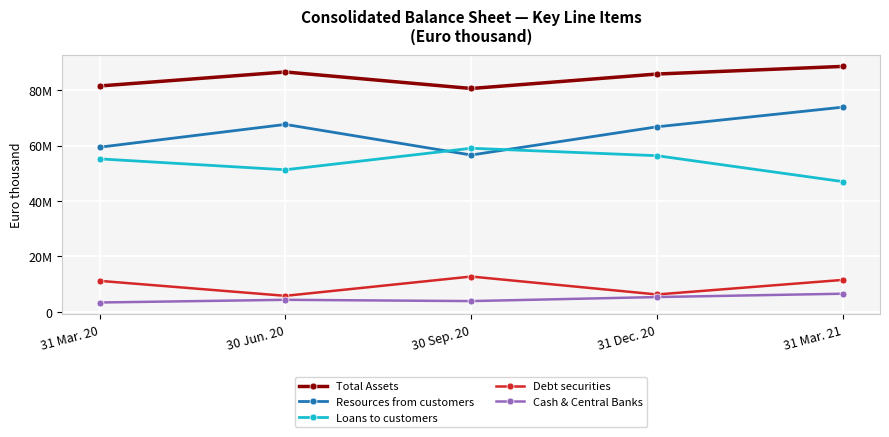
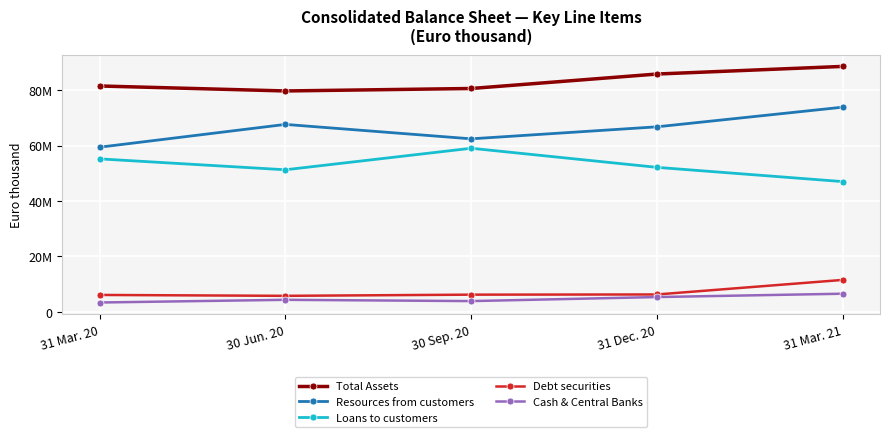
Debt securities, 31 Mar. 20: 11000000 -> 6000000
Total Assets, 30 Jun. 20: 87000000 -> 80000000
Resources from customers, 30 Sep. 20: 57000000 -> 62000000
Debt securities, 30 Sep. 20: 13000000 -> 6000000
Loans to customers, 31 Dec. 20: 56000000 -> 52000000
